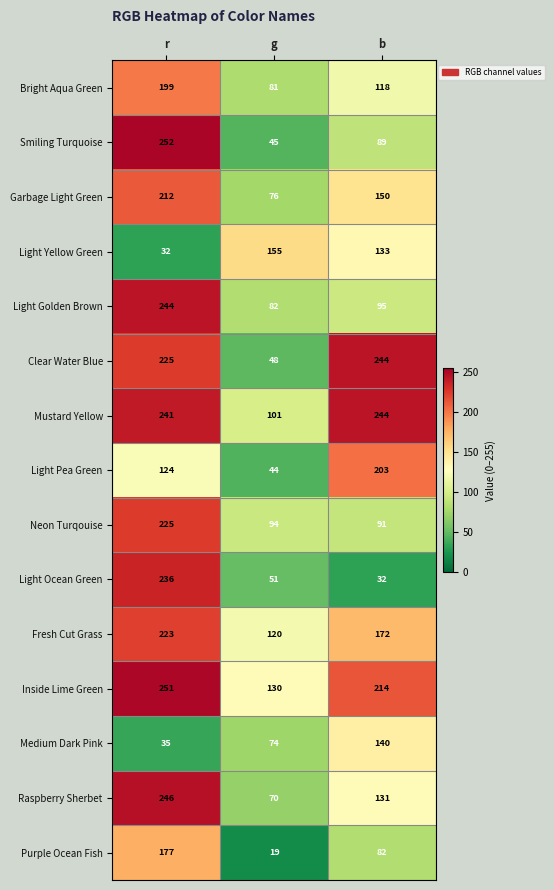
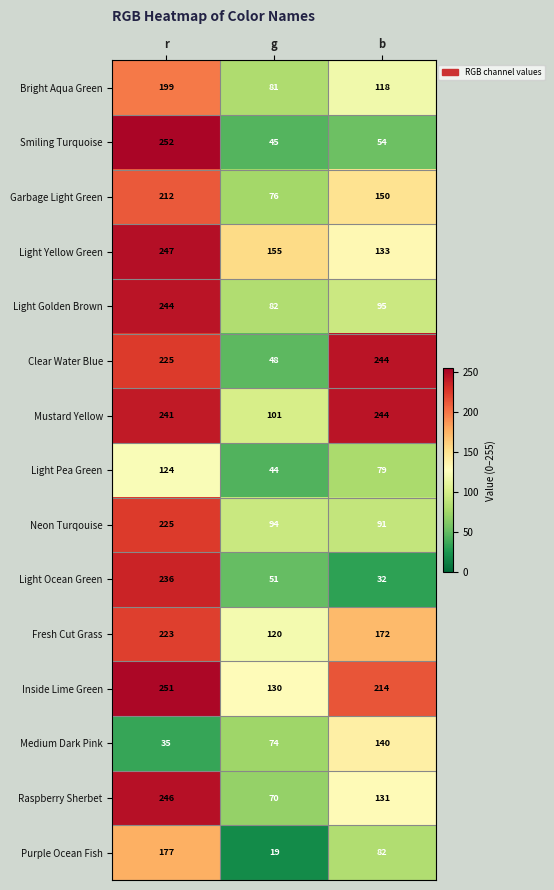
Smiling Turquoise, b: 89 -> 54
Light Yellow Green, r: 32 -> 247
Light Pea Green, b: 203 -> 79
